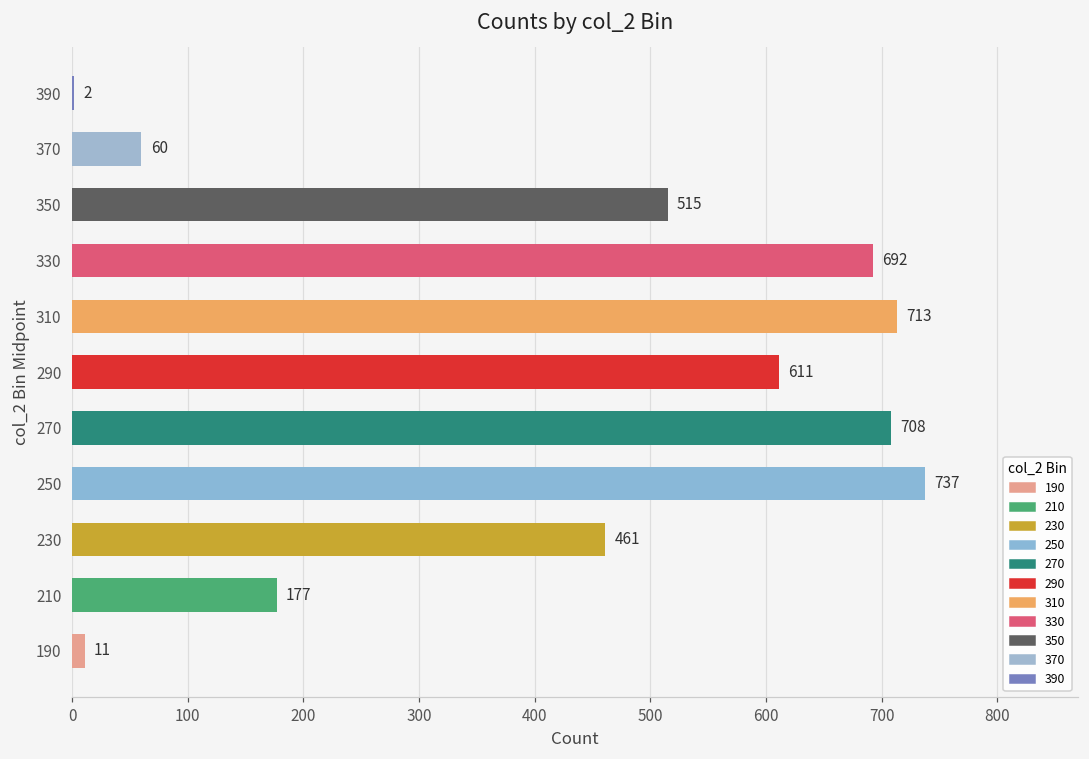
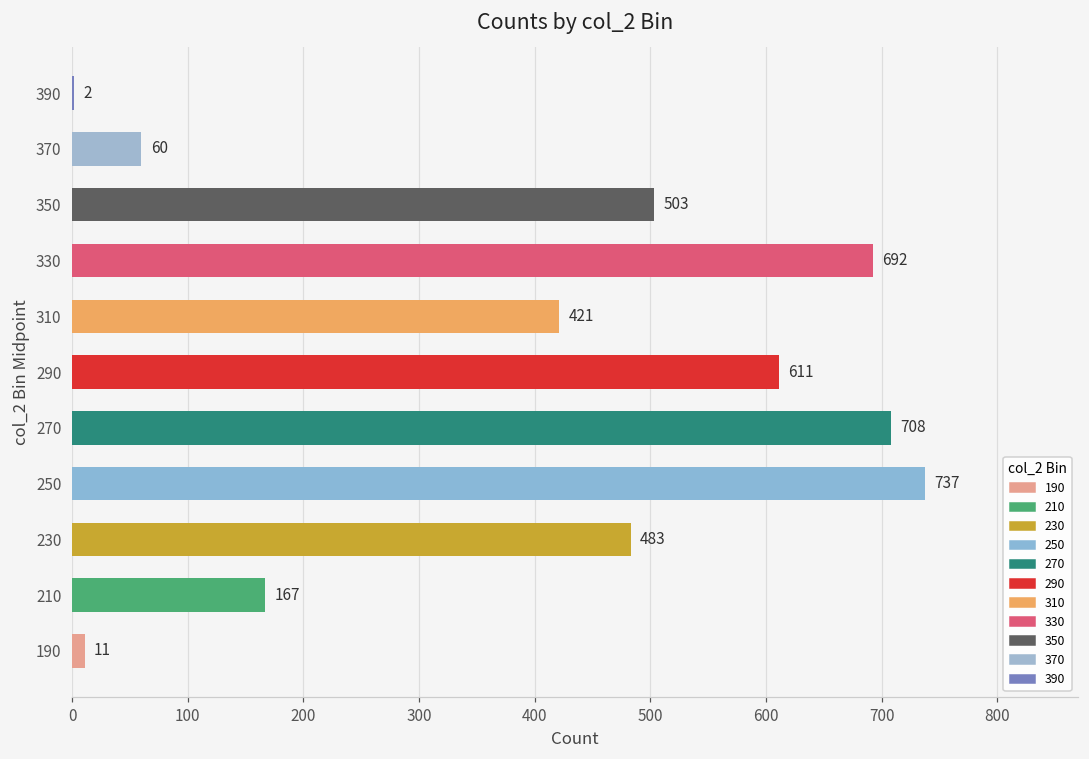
350: 515 -> 503
310: 713 -> 421
230: 461 -> 483
210: 177 -> 167
